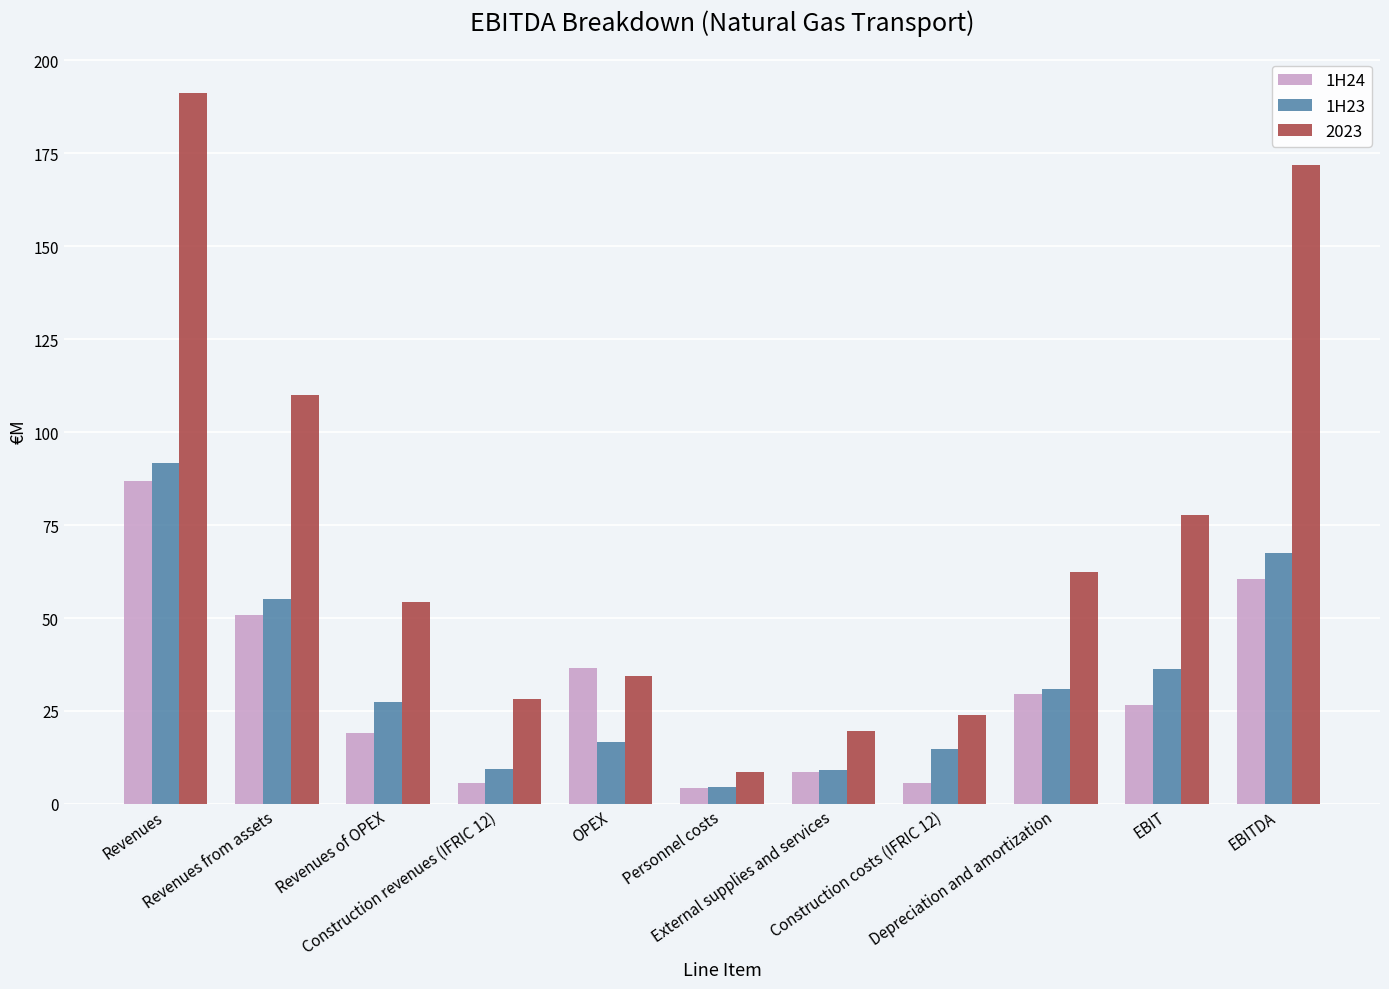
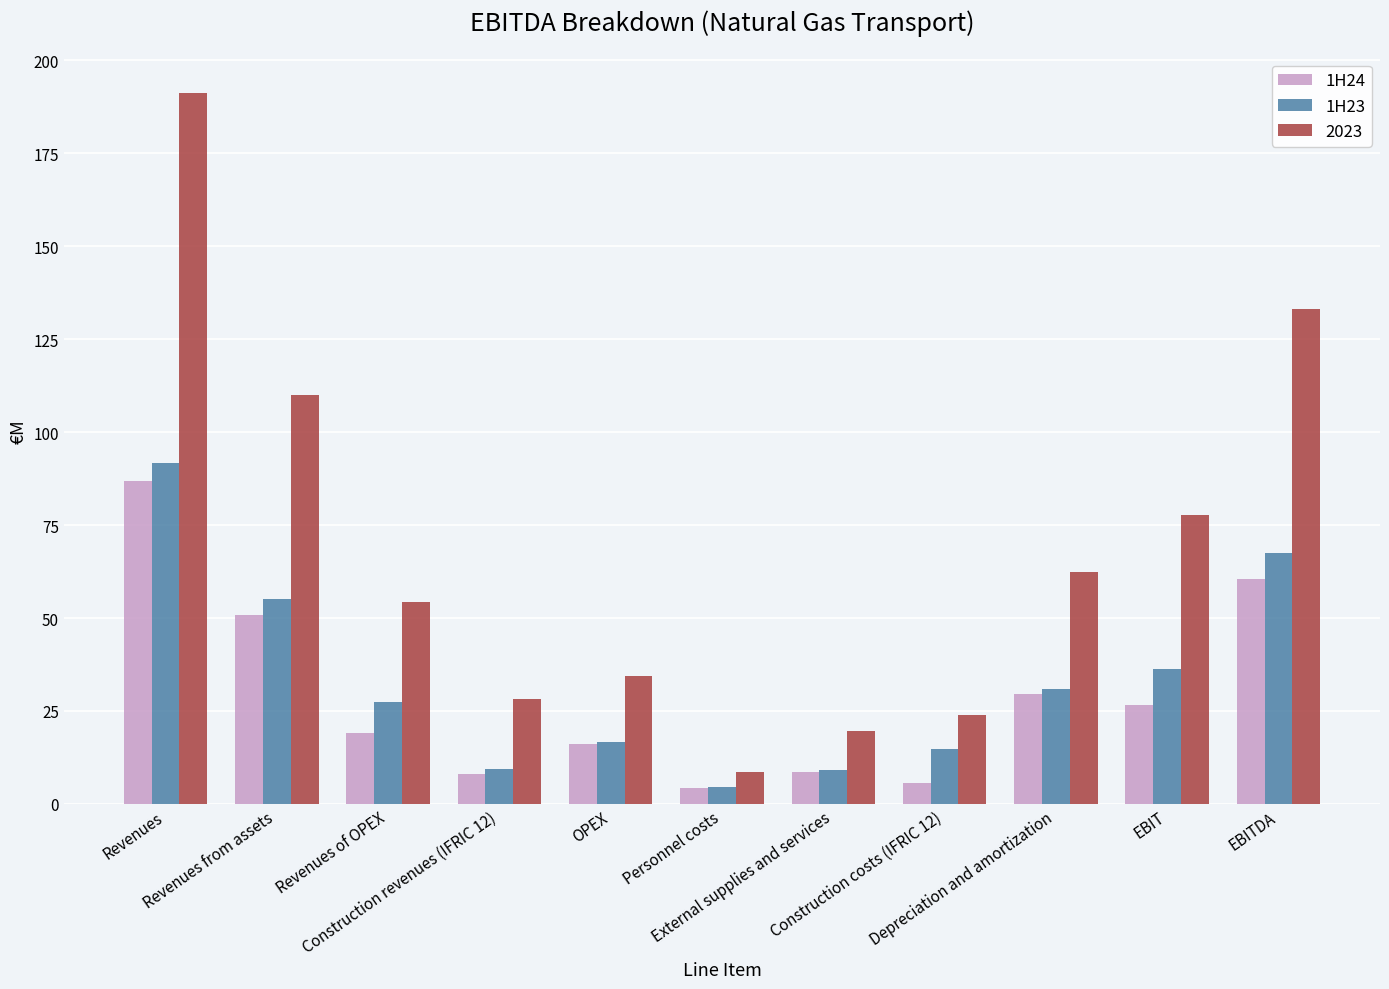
1H24, Construction revenues (IFRIC 12): 6 -> 8
1H24, OPEX: 37 -> 16
2023, EBITDA: 172 -> 133
